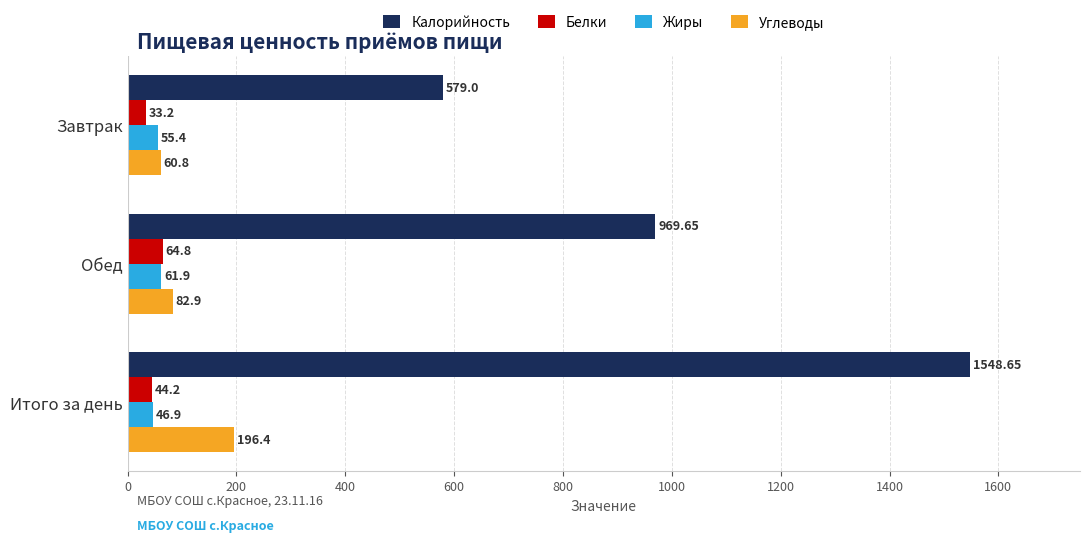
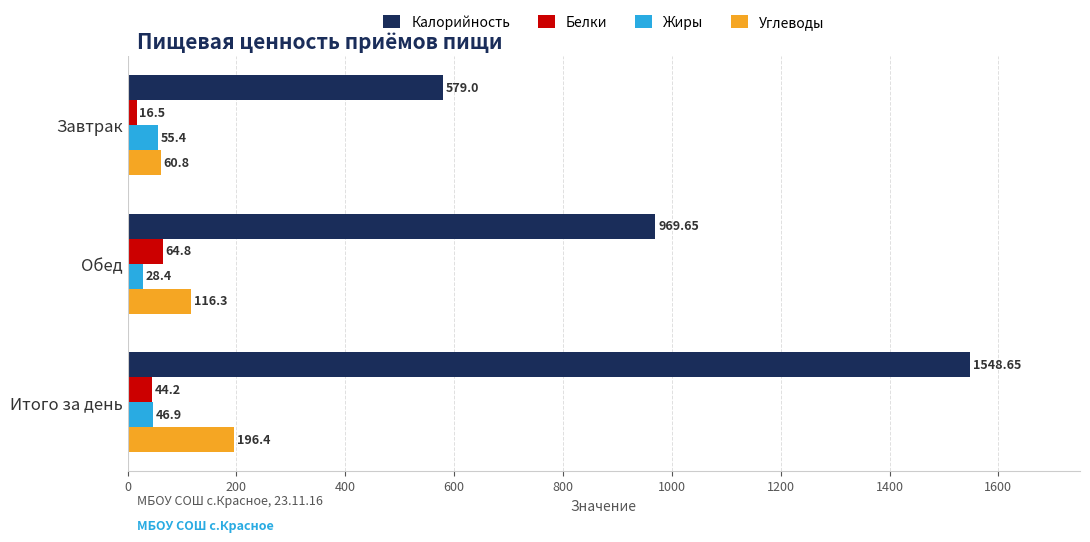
Белки, Завтрак: 33.2 -> 16.5
Жиры, Обед: 61.9 -> 28.4
Углеводы, Обед: 82.9 -> 116.3
